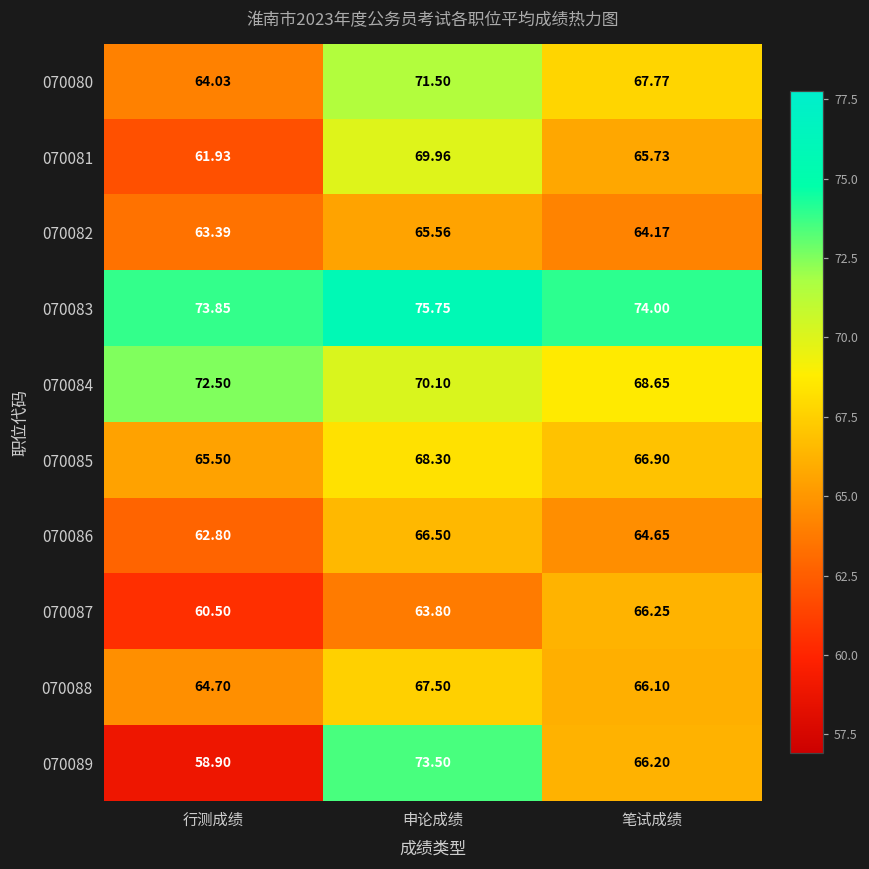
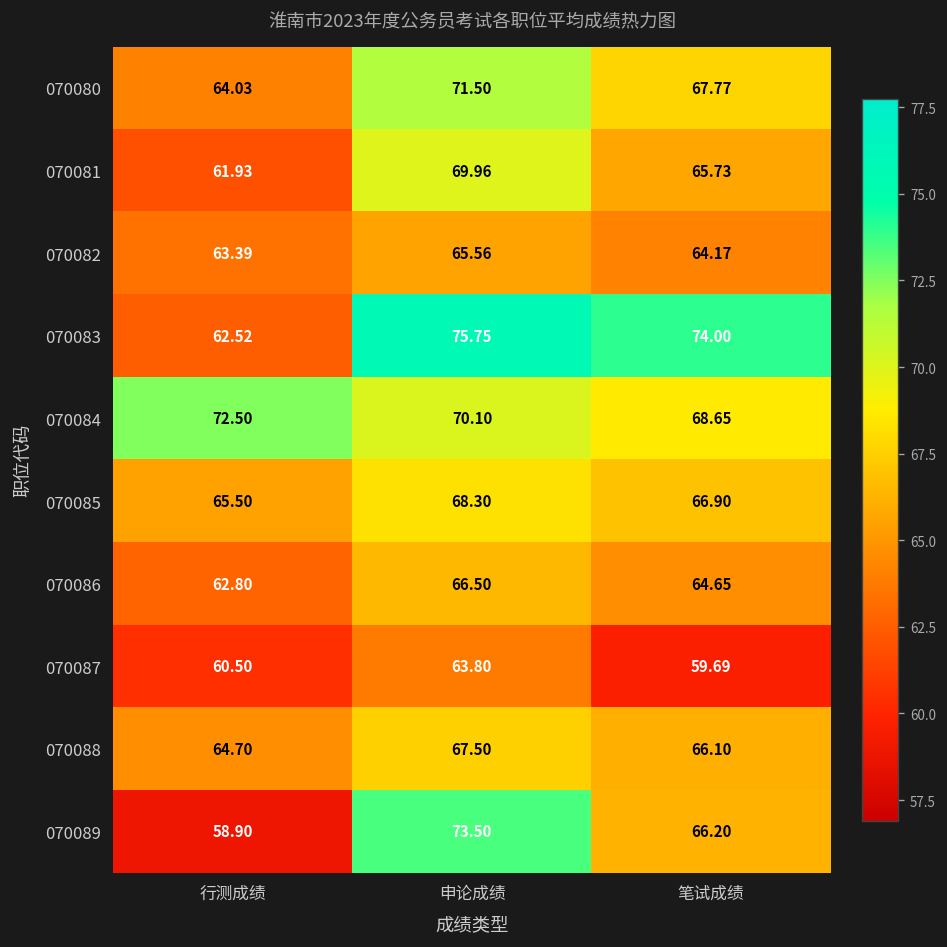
070083, 行测成绩: 73.85 -> 62.52
070087, 笔试成绩: 66.25 -> 59.69
